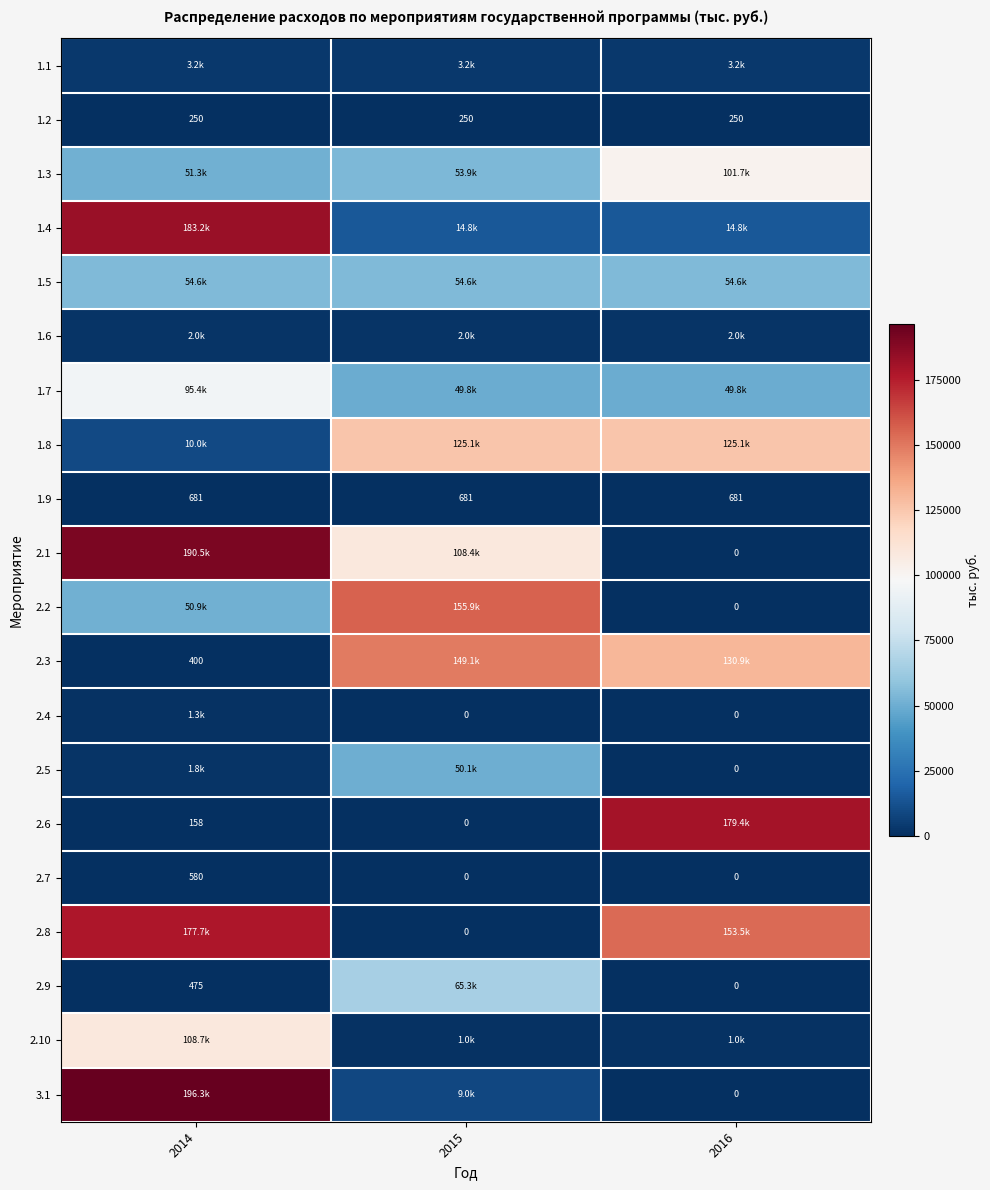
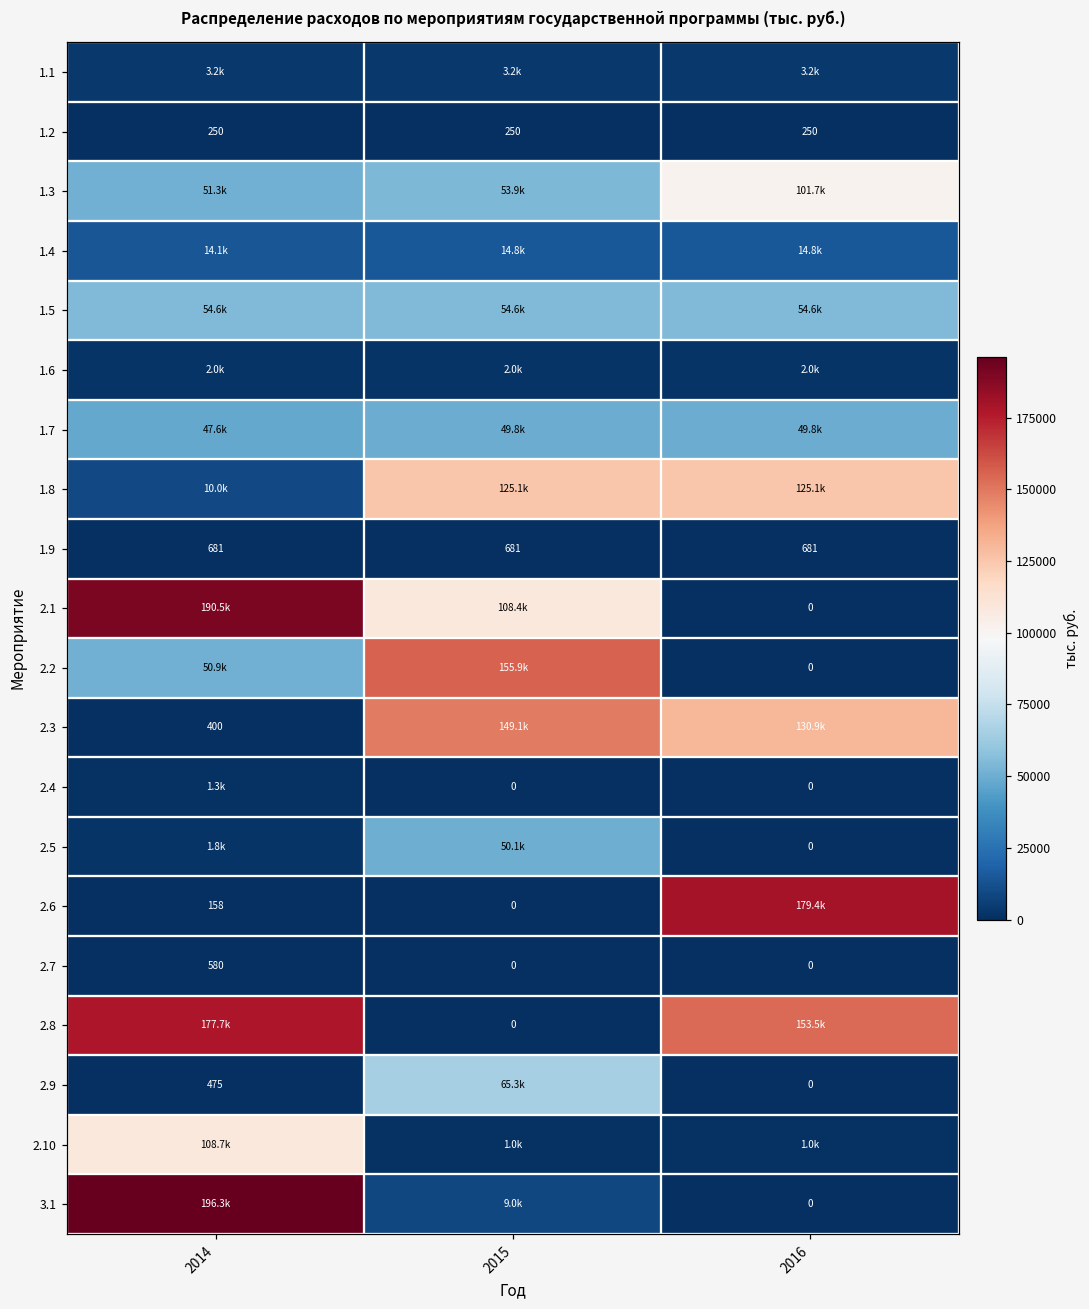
1.4, 2014: 183.2k -> 14.1k
1.7, 2014: 95.4k -> 47.6k
